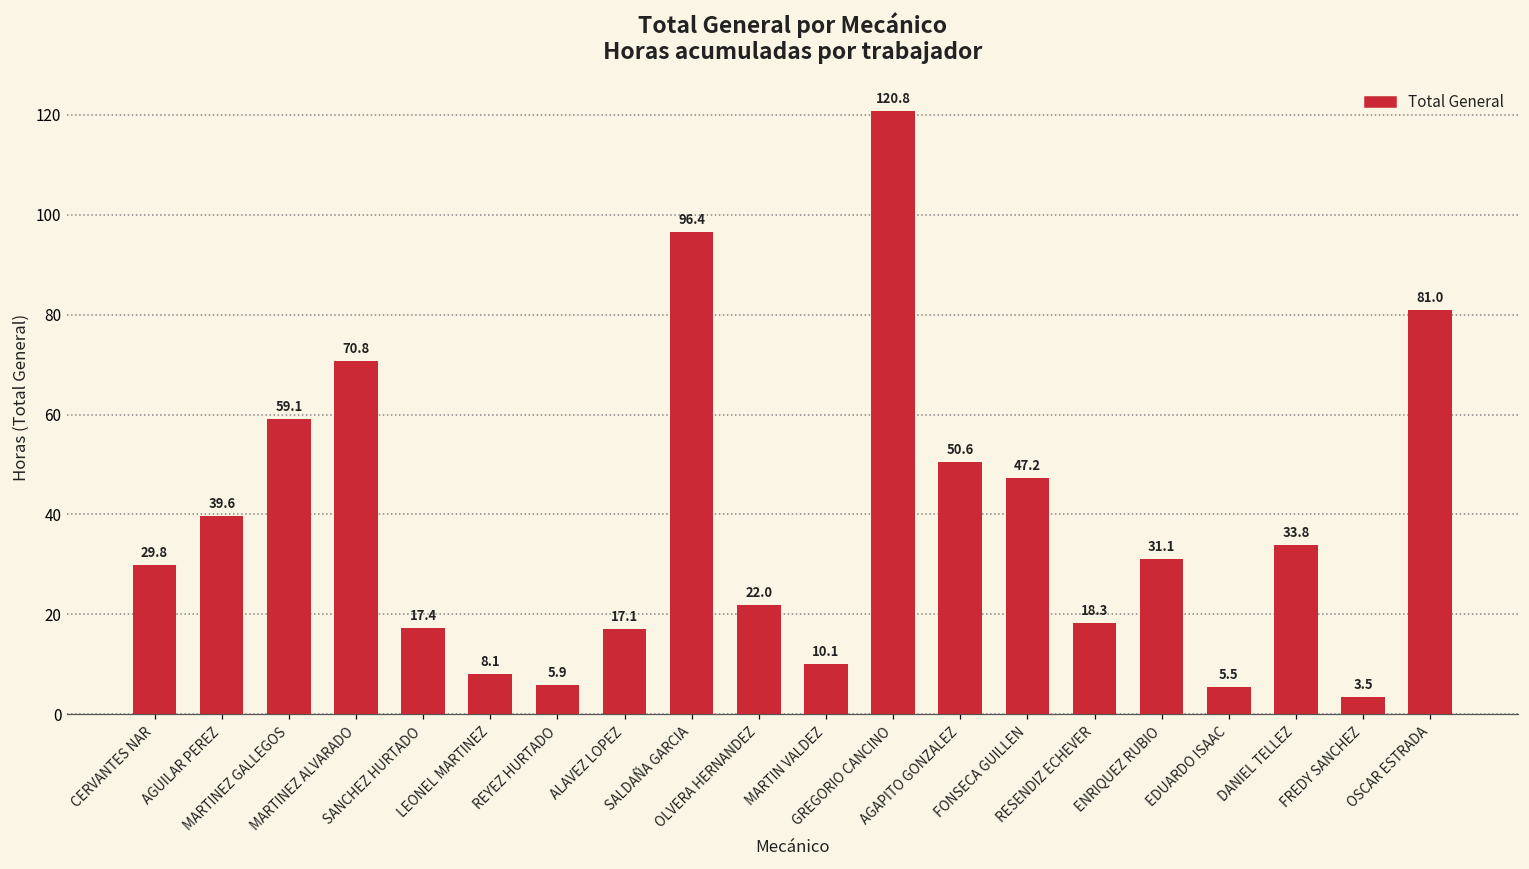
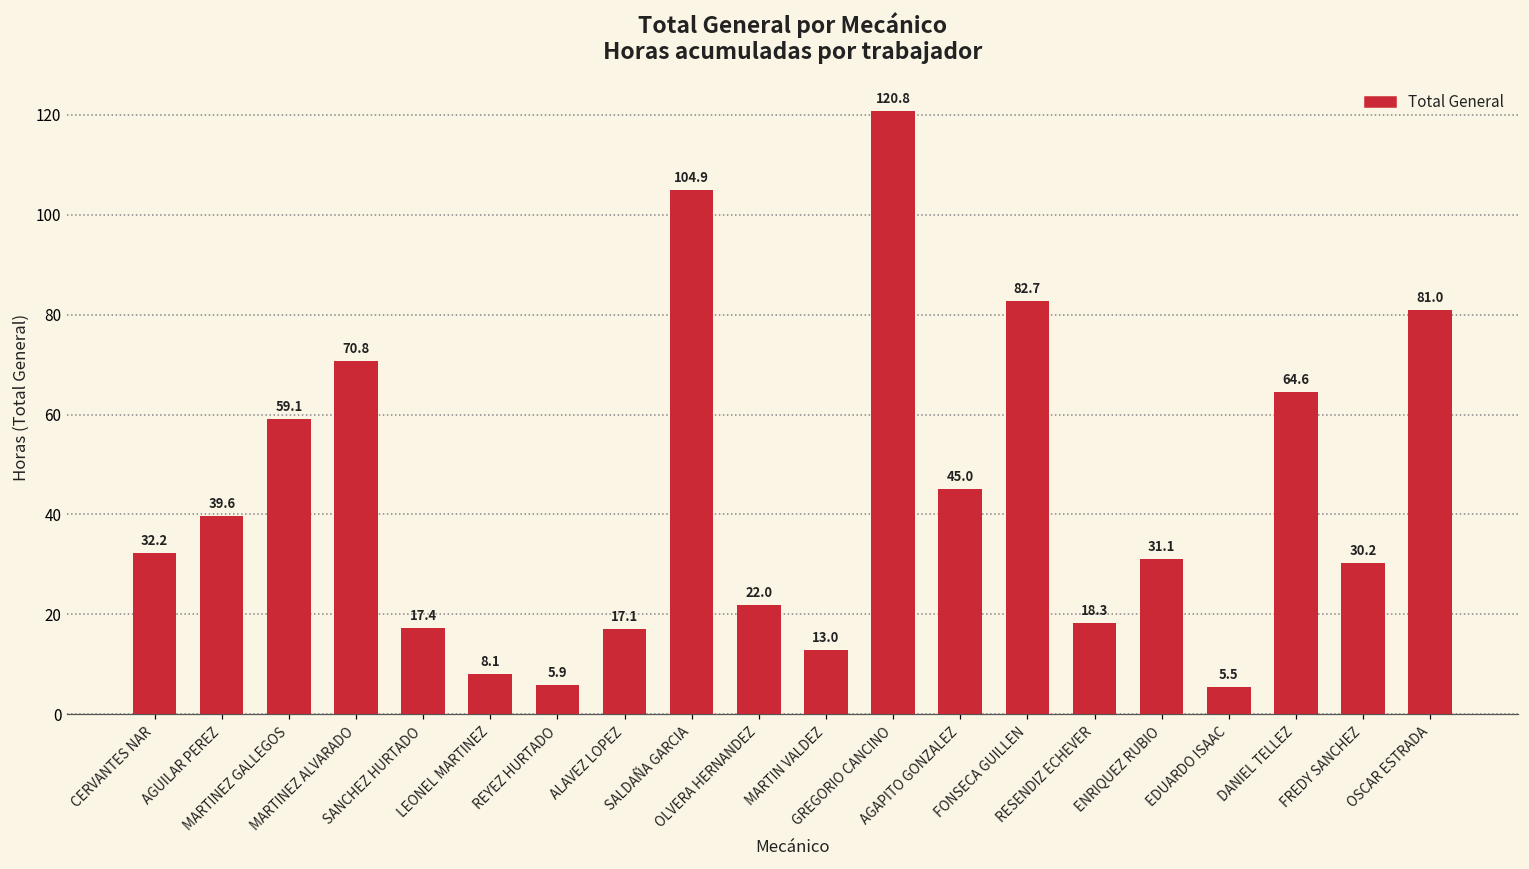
CERVANTES NAR: 29.8 -> 32.2
SALDAÑA GARCIA: 96.4 -> 104.9
MARTIN VALDEZ: 10.1 -> 13.0
AGAPITO GONZALEZ: 50.6 -> 45.0
FONSECA GUILLEN: 47.2 -> 82.7
DANIEL TELLEZ: 33.8 -> 64.6
FREDY SANCHEZ: 3.5 -> 30.2
